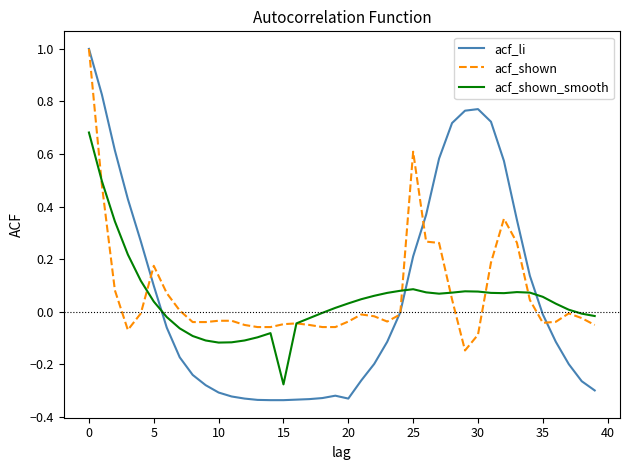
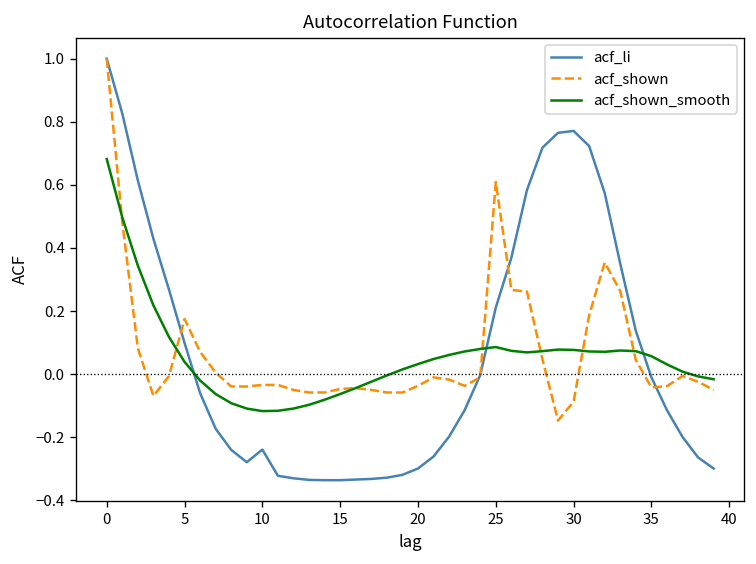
acf_li, 10: -0.31 -> -0.24
acf_shown_smooth, 15: -0.28 -> -0.06
acf_li, 20: -0.33 -> -0.30
